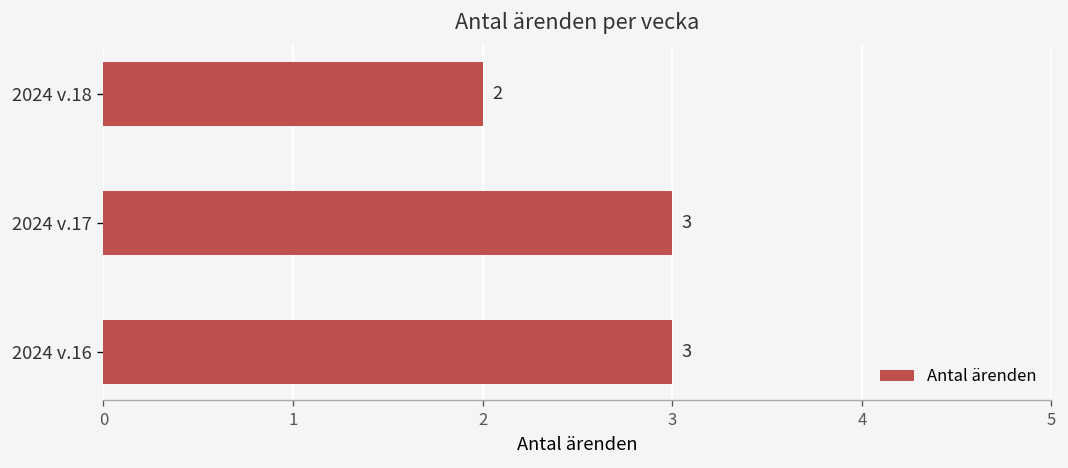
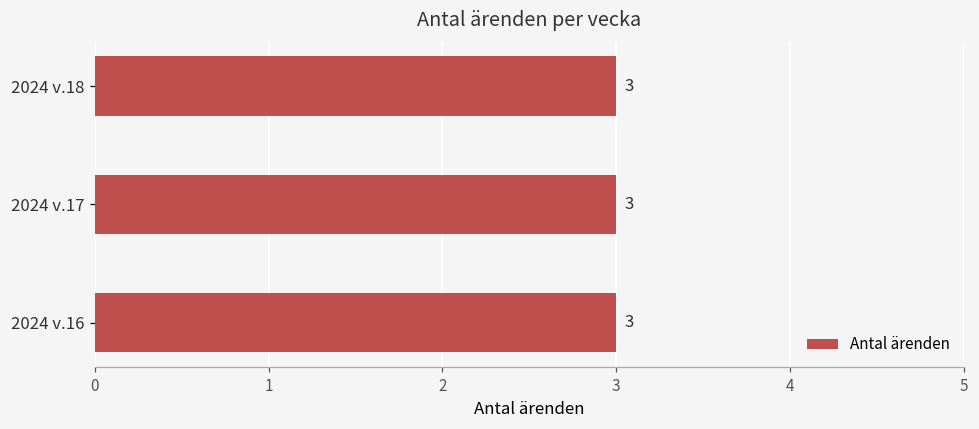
2024 v.18: 2 -> 3
